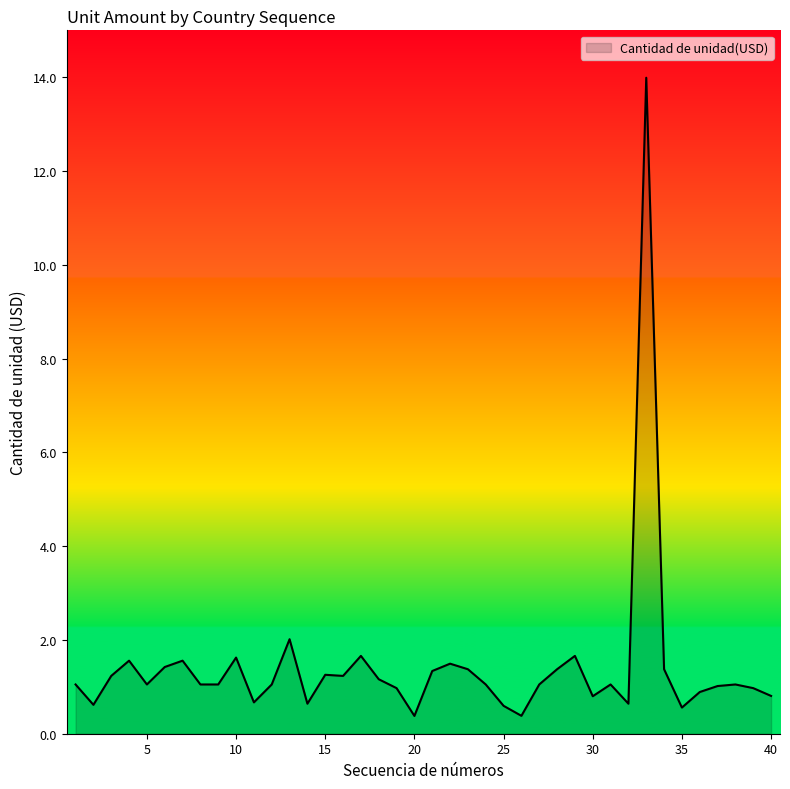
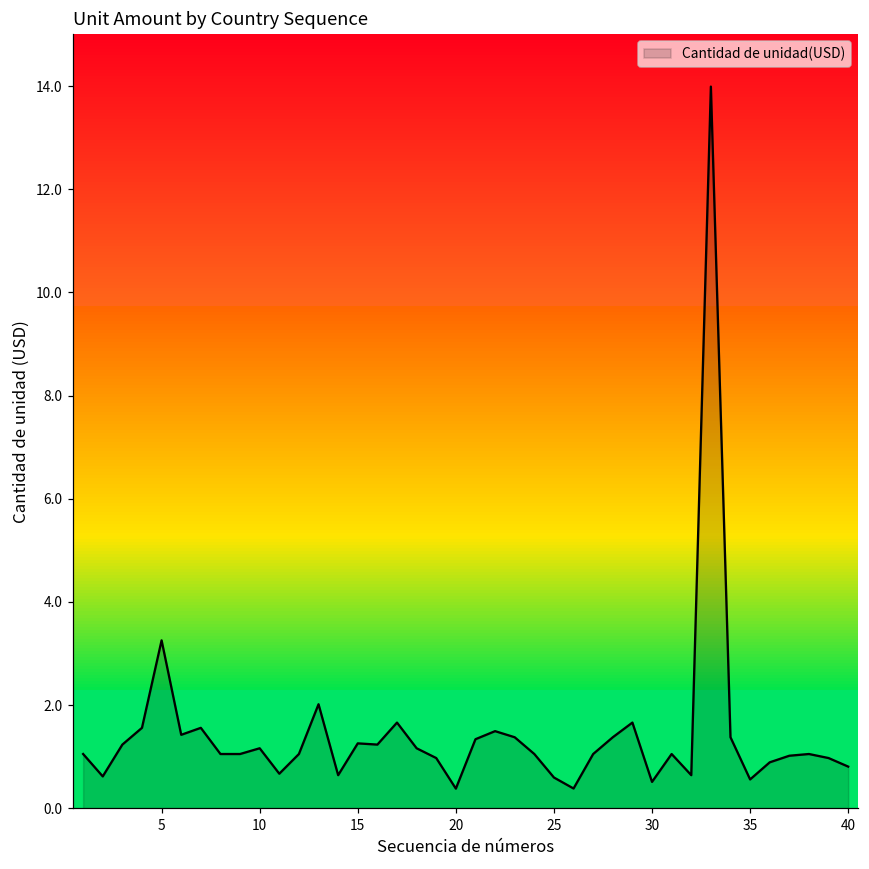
5: 1.1 -> 3.3
10: 1.6 -> 1.2
30: 0.8 -> 0.5
